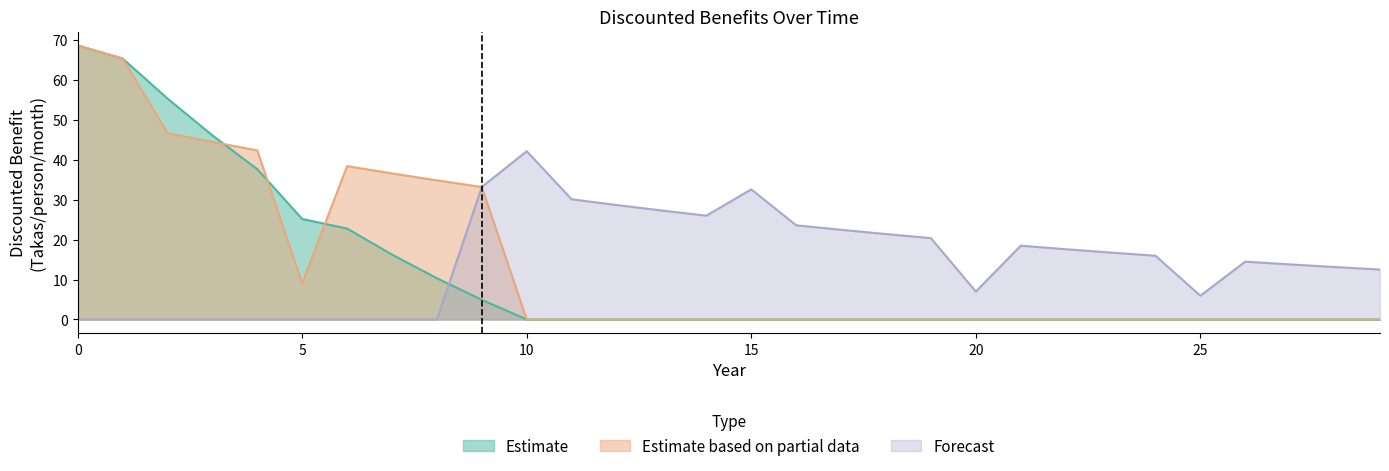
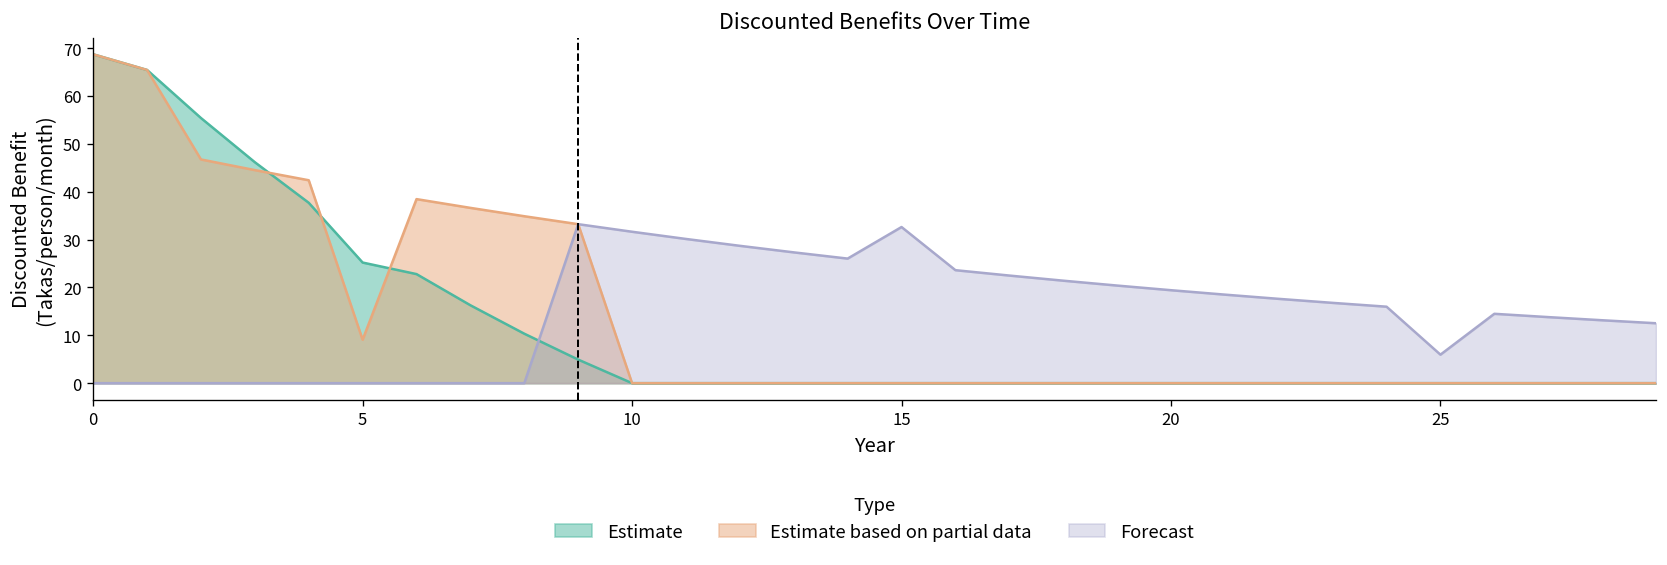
Forecast, 10: 42 -> 32
Forecast, 20: 7 -> 19
